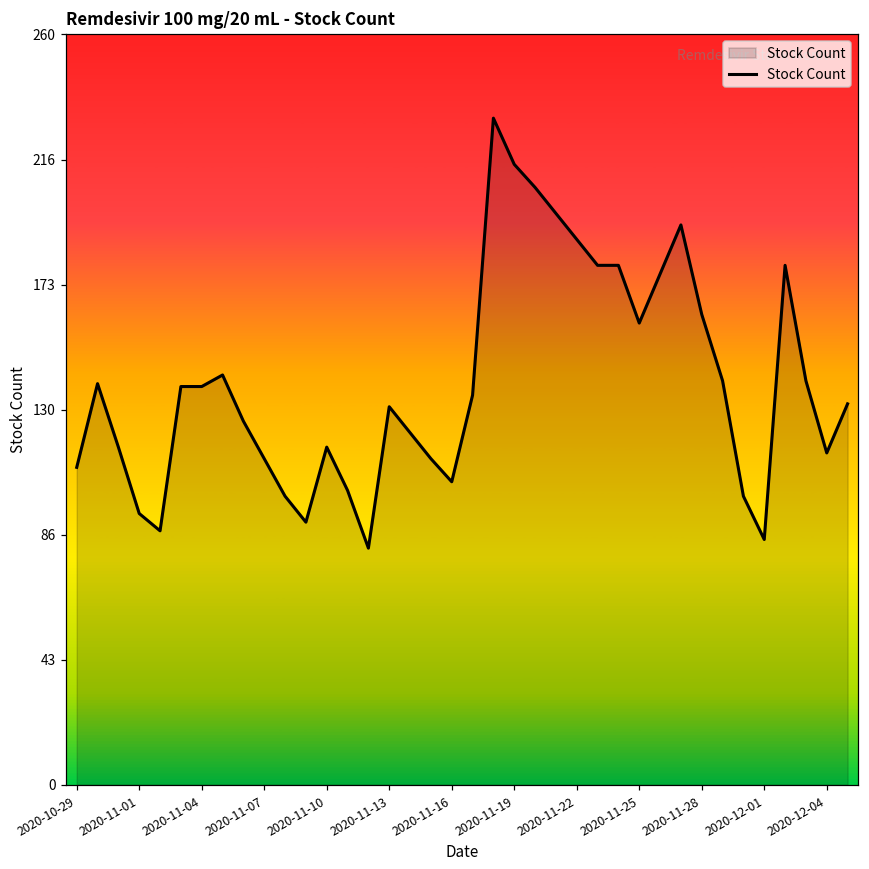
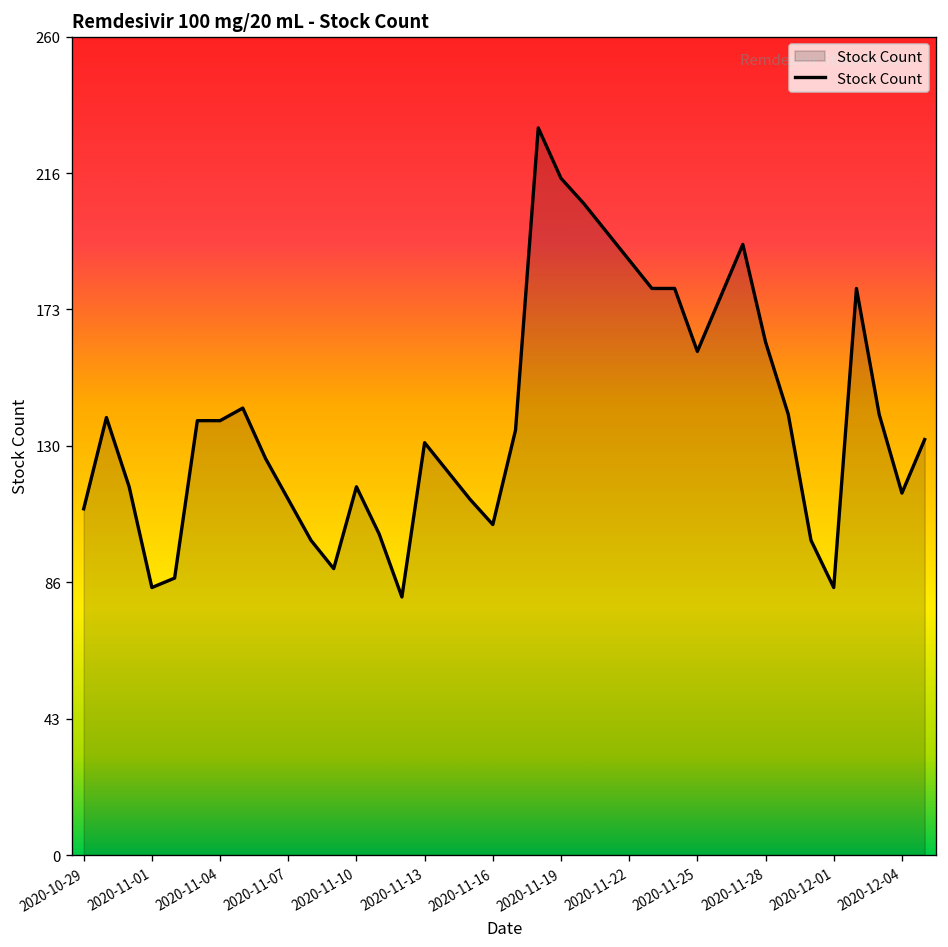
2020-11-01: 94 -> 85
